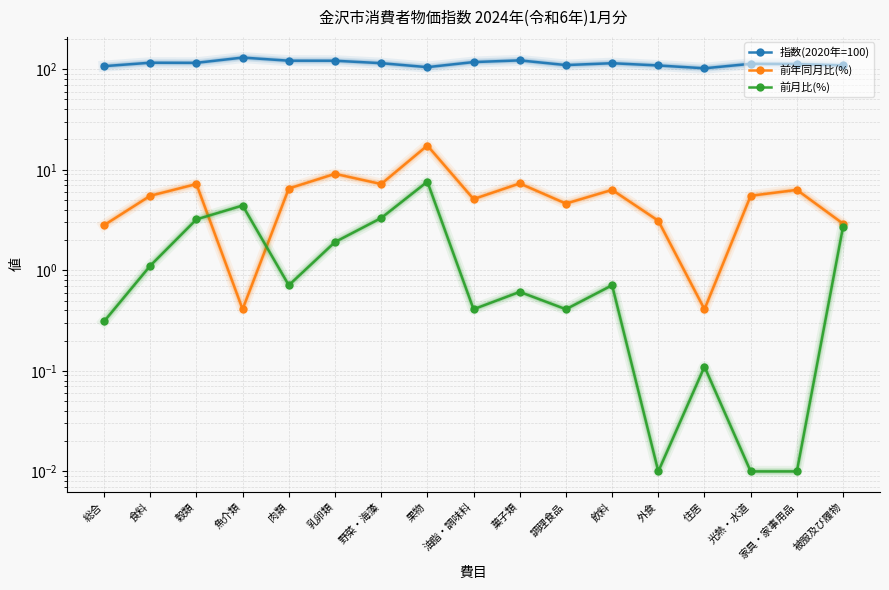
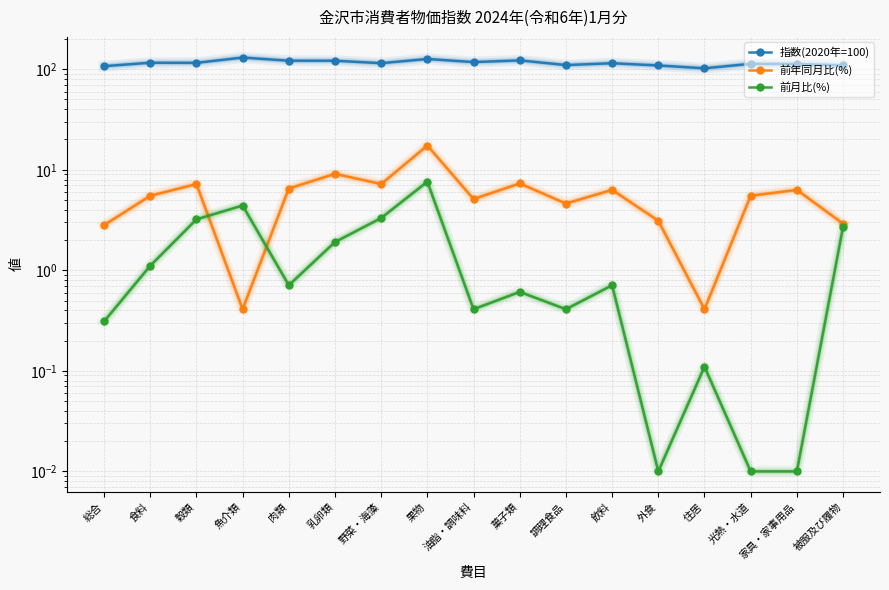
指数(2020年=100), 果物: 100 -> 130
